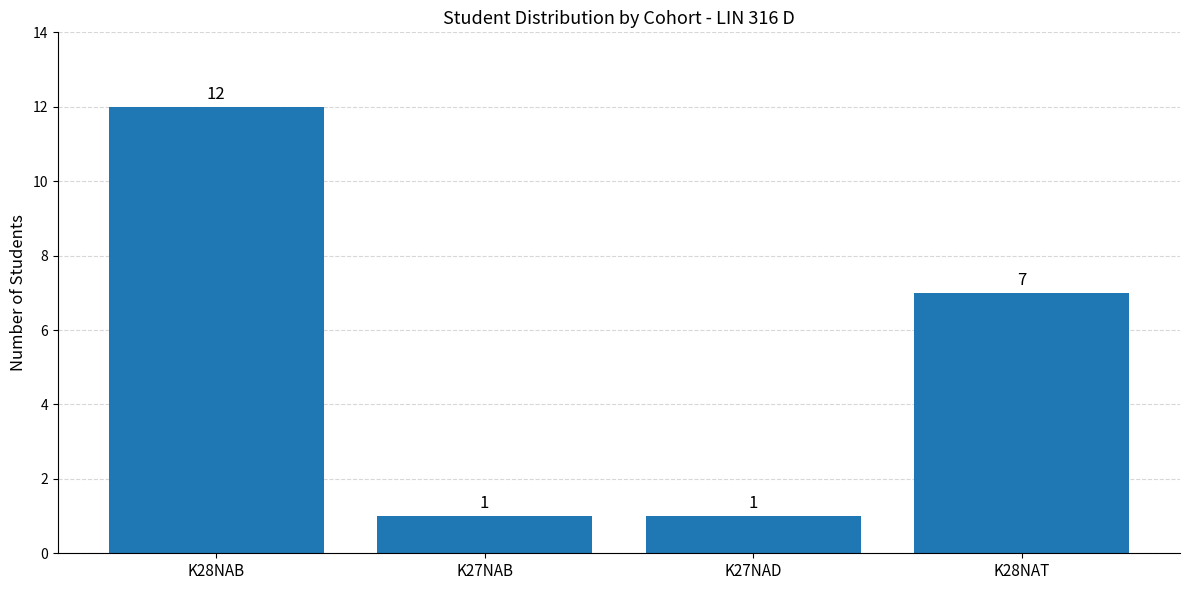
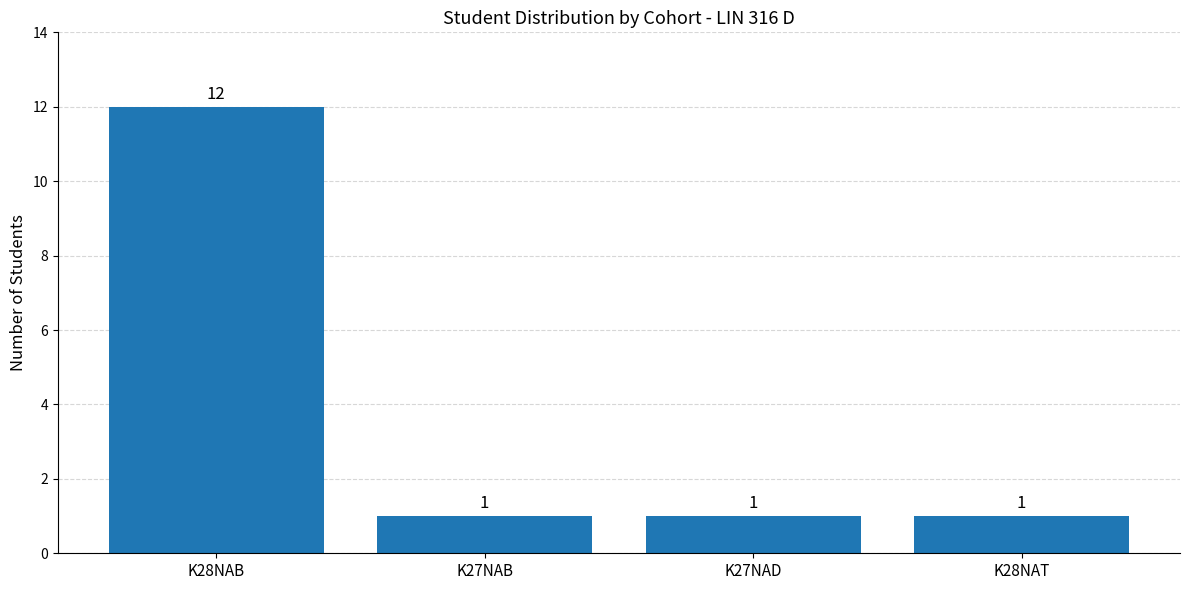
K28NAT: 7 -> 1
